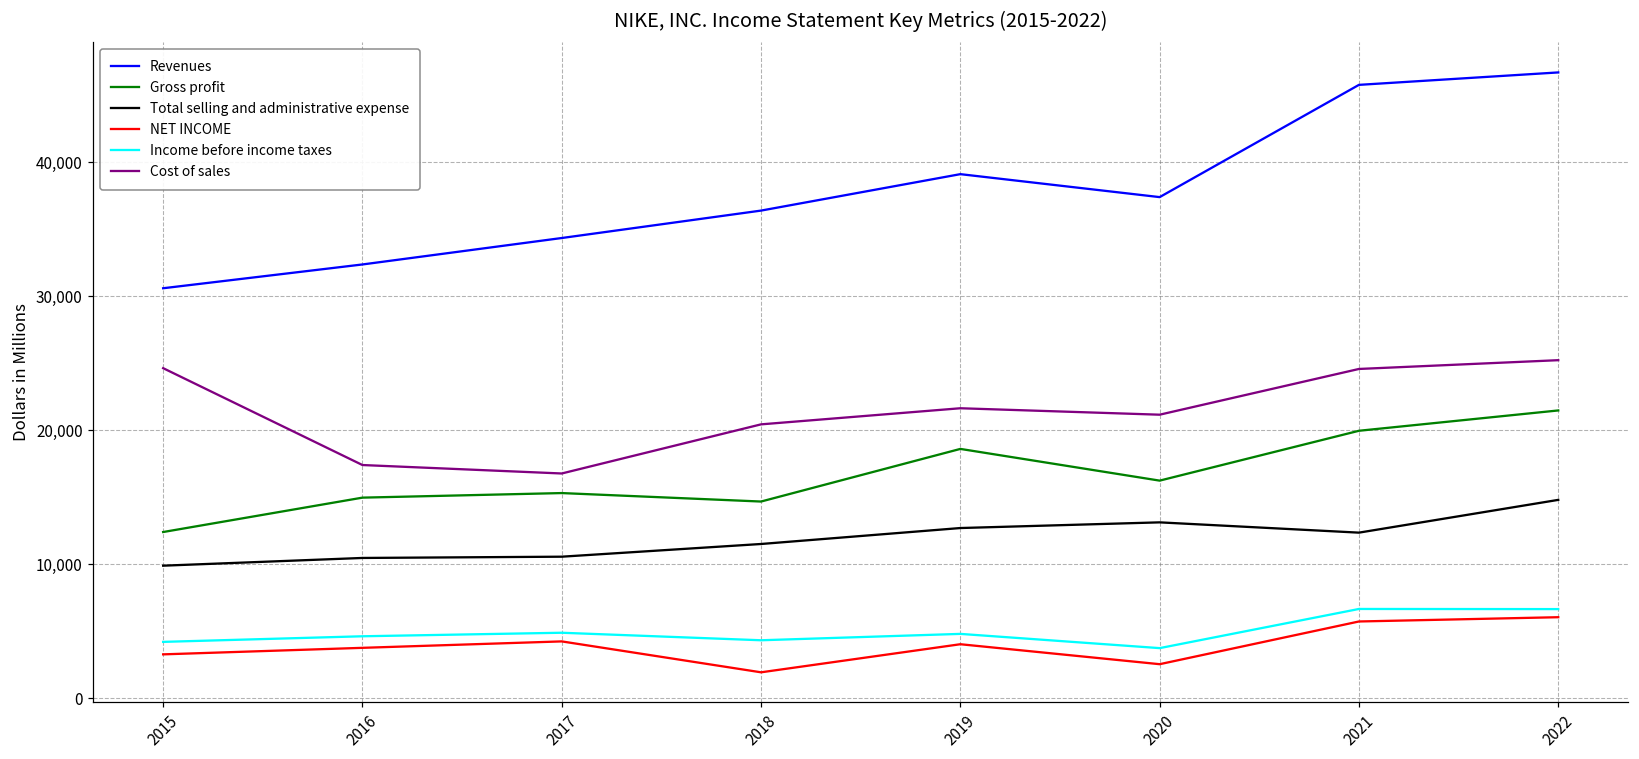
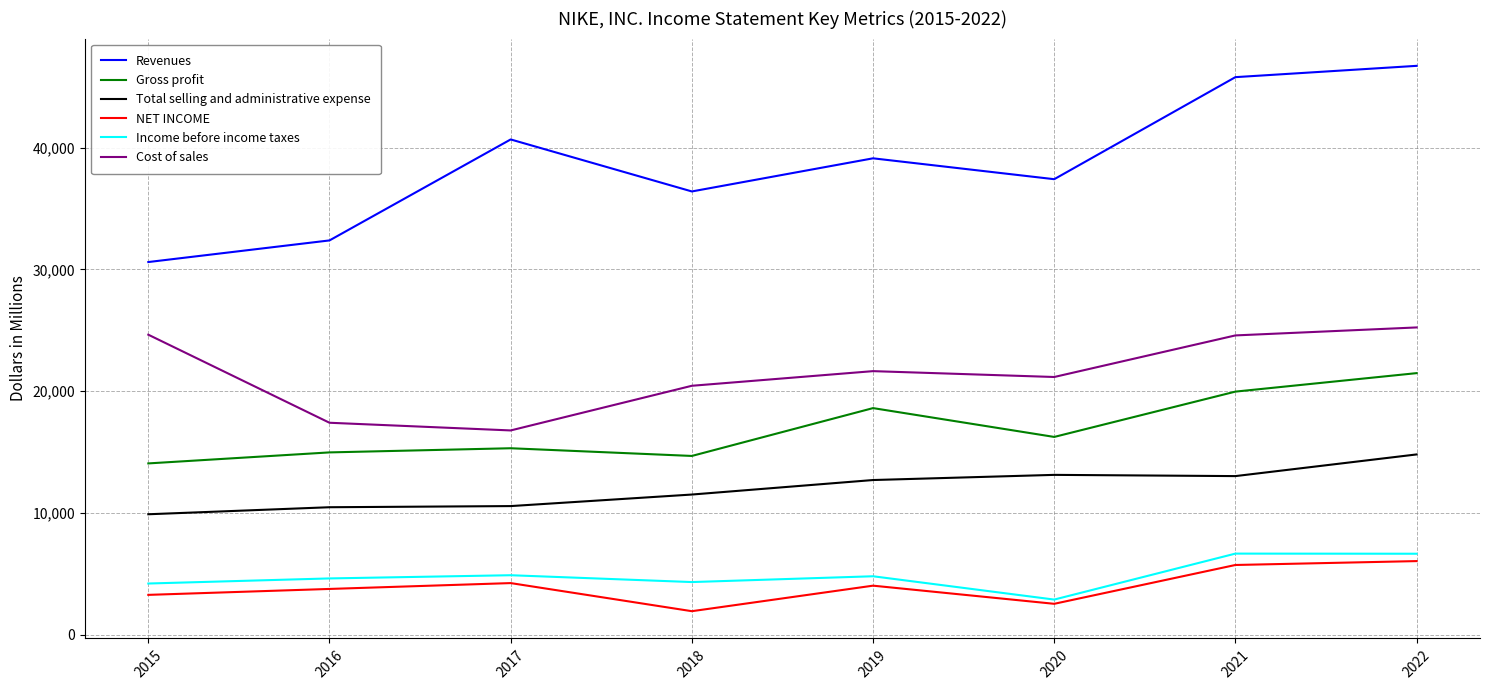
Gross profit, 2015: 12,400 -> 14,100
Revenues, 2017: 34,400 -> 40,700
Income before income taxes, 2020: 3,700 -> 2,900
Total selling and administrative expense, 2021: 12,400 -> 13,000
